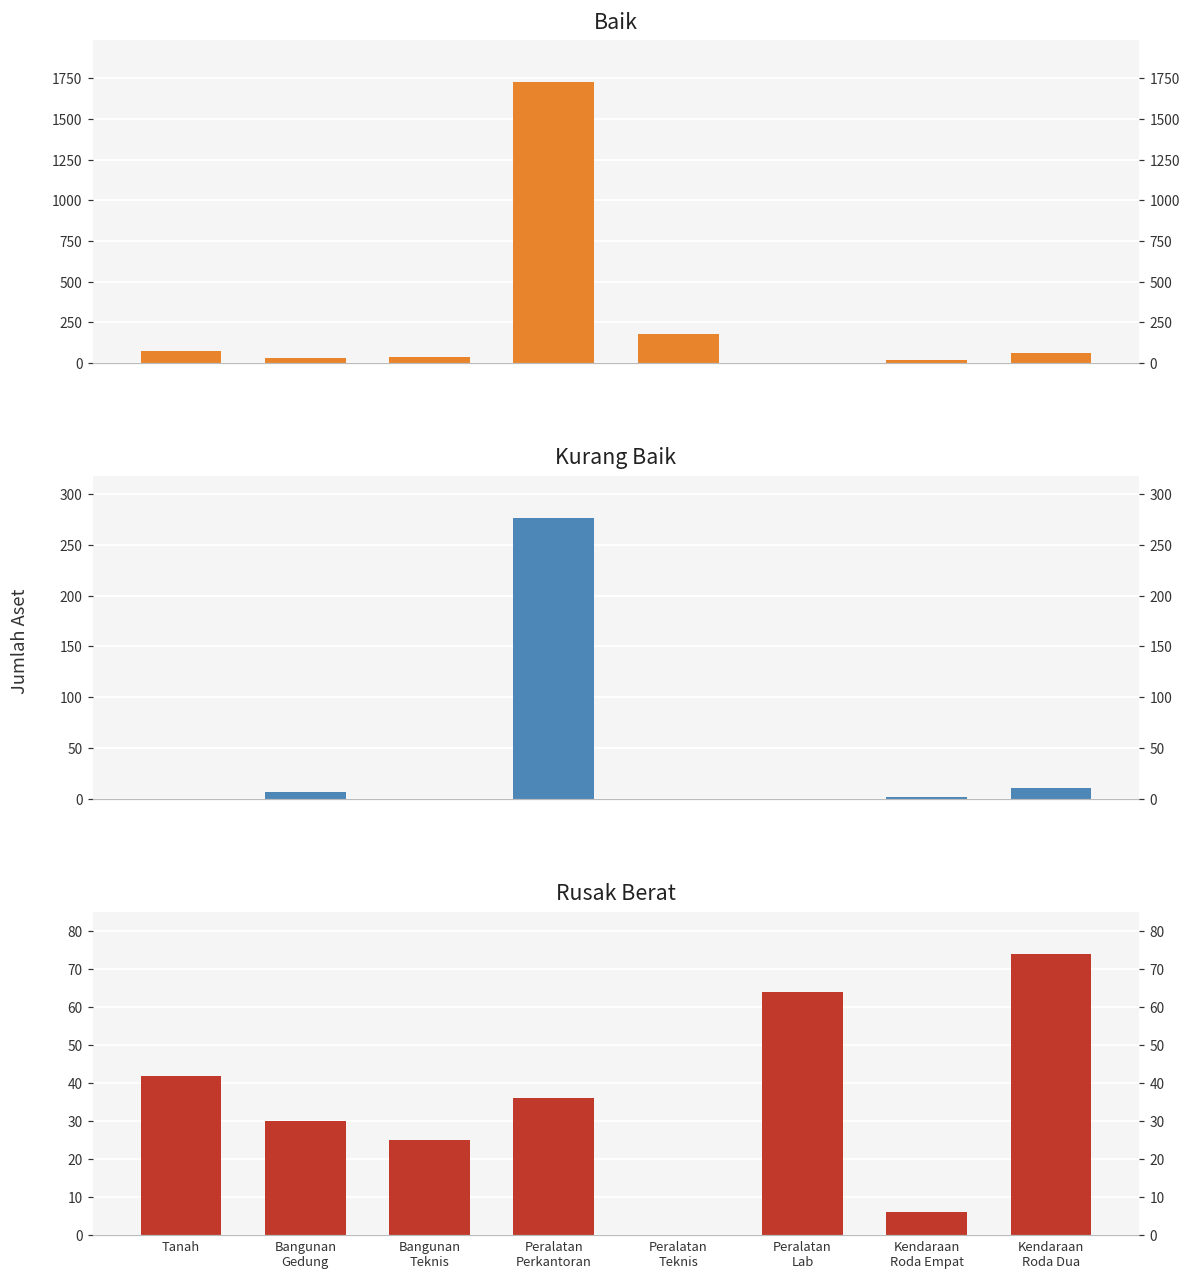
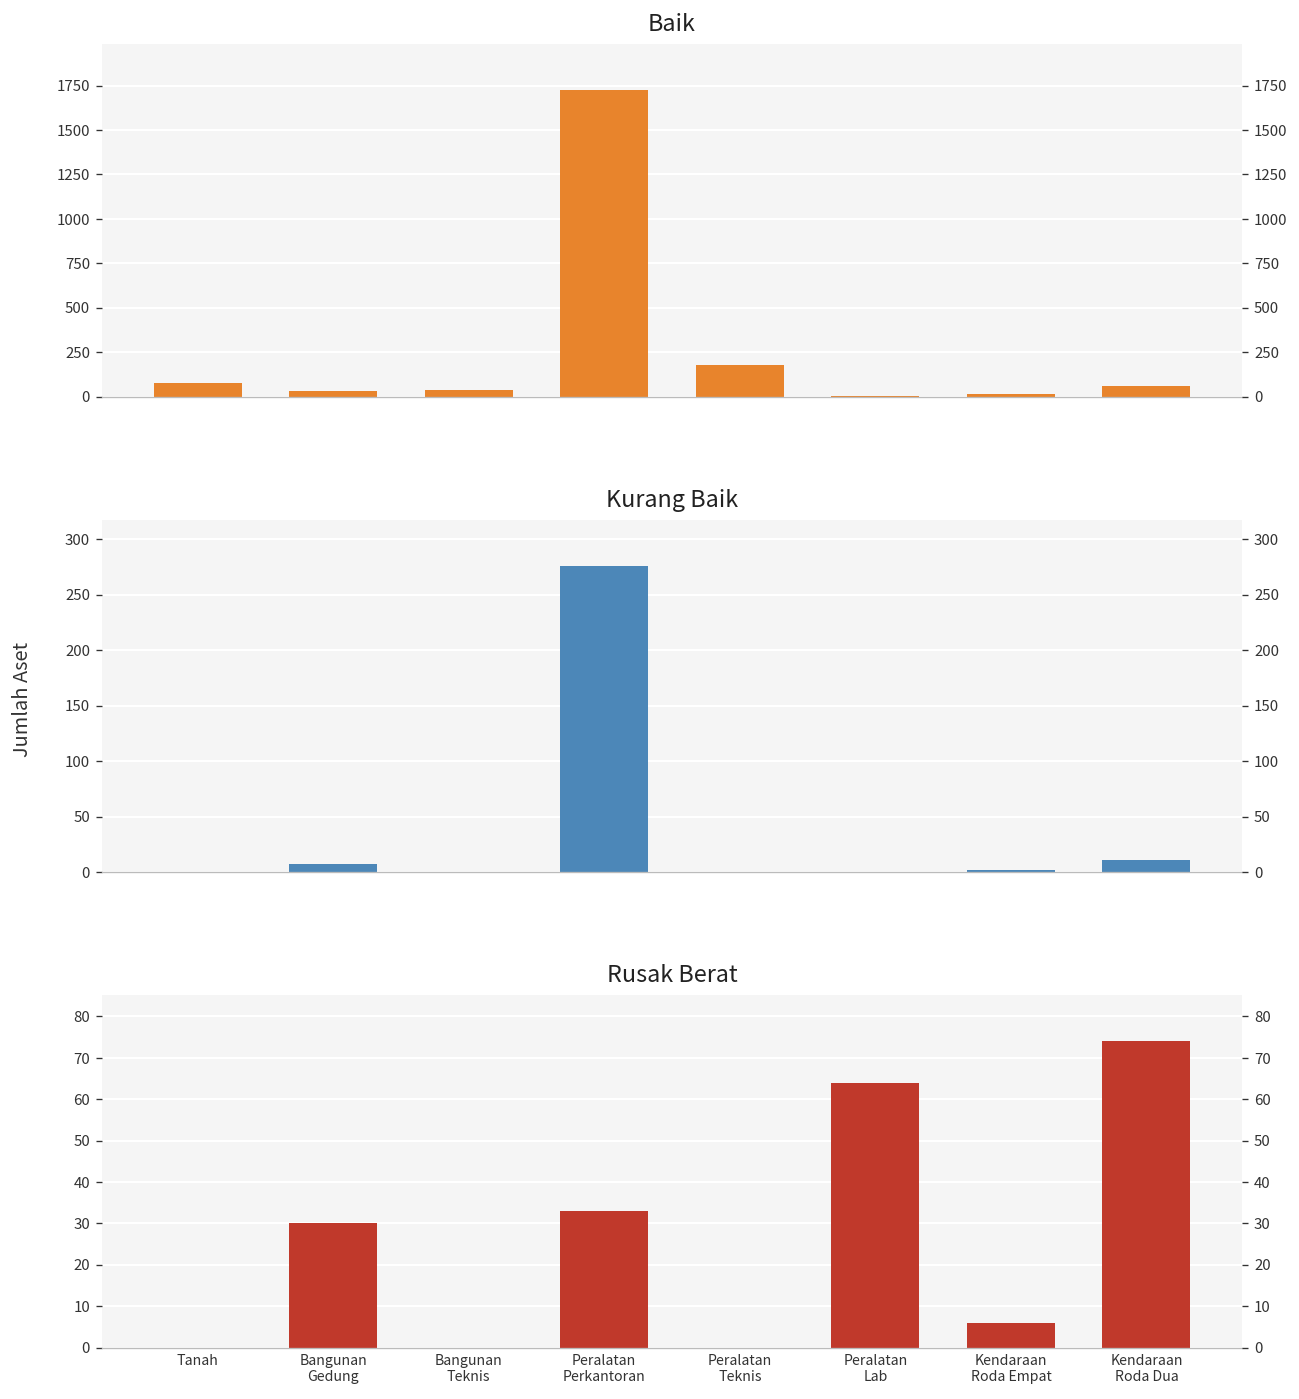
Rusak Berat, Tanah: 42 -> 0
Rusak Berat, Bangunan Teknis: 25 -> 0
Rusak Berat, Peralatan Perkantoran: 36 -> 33
